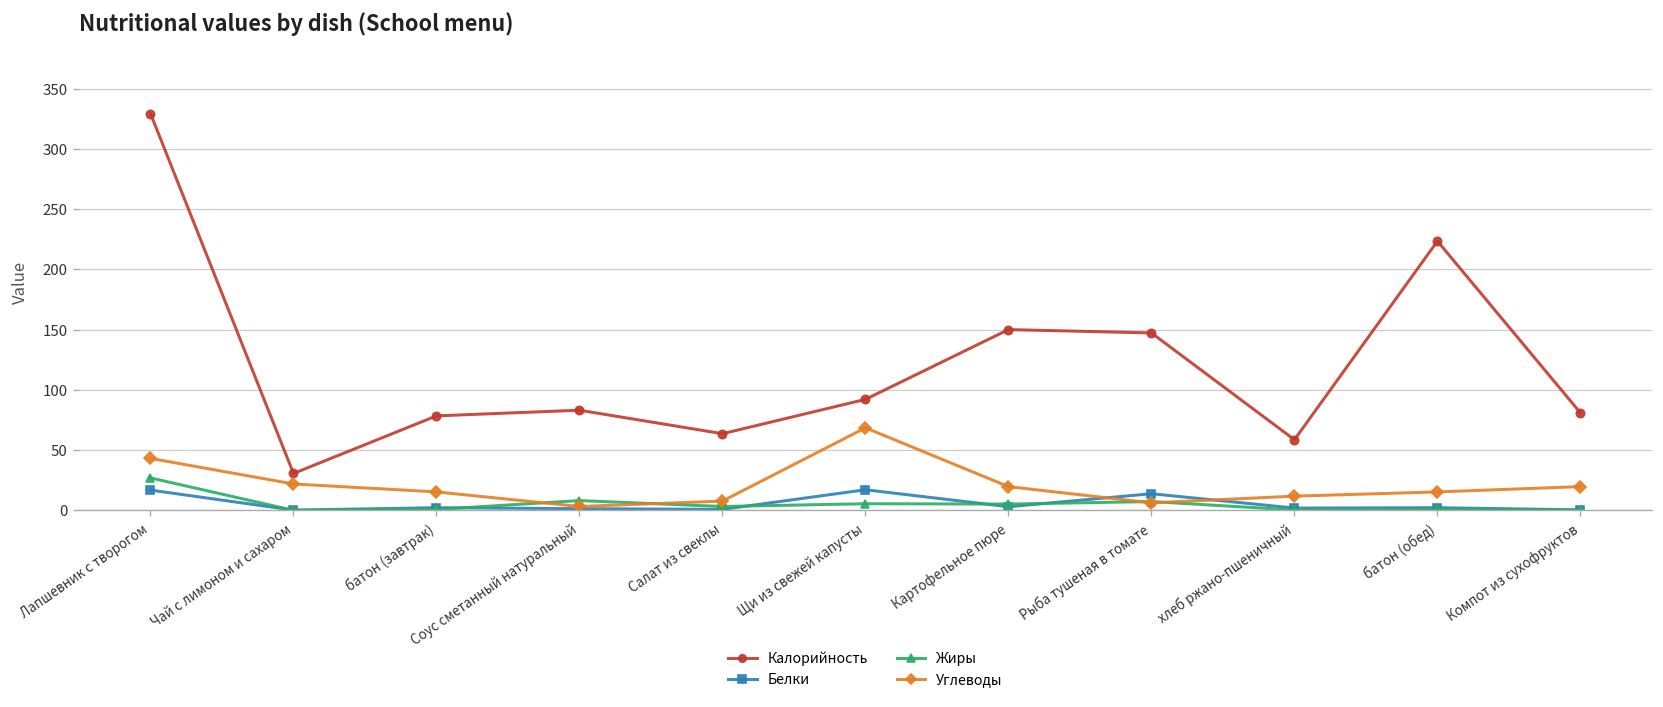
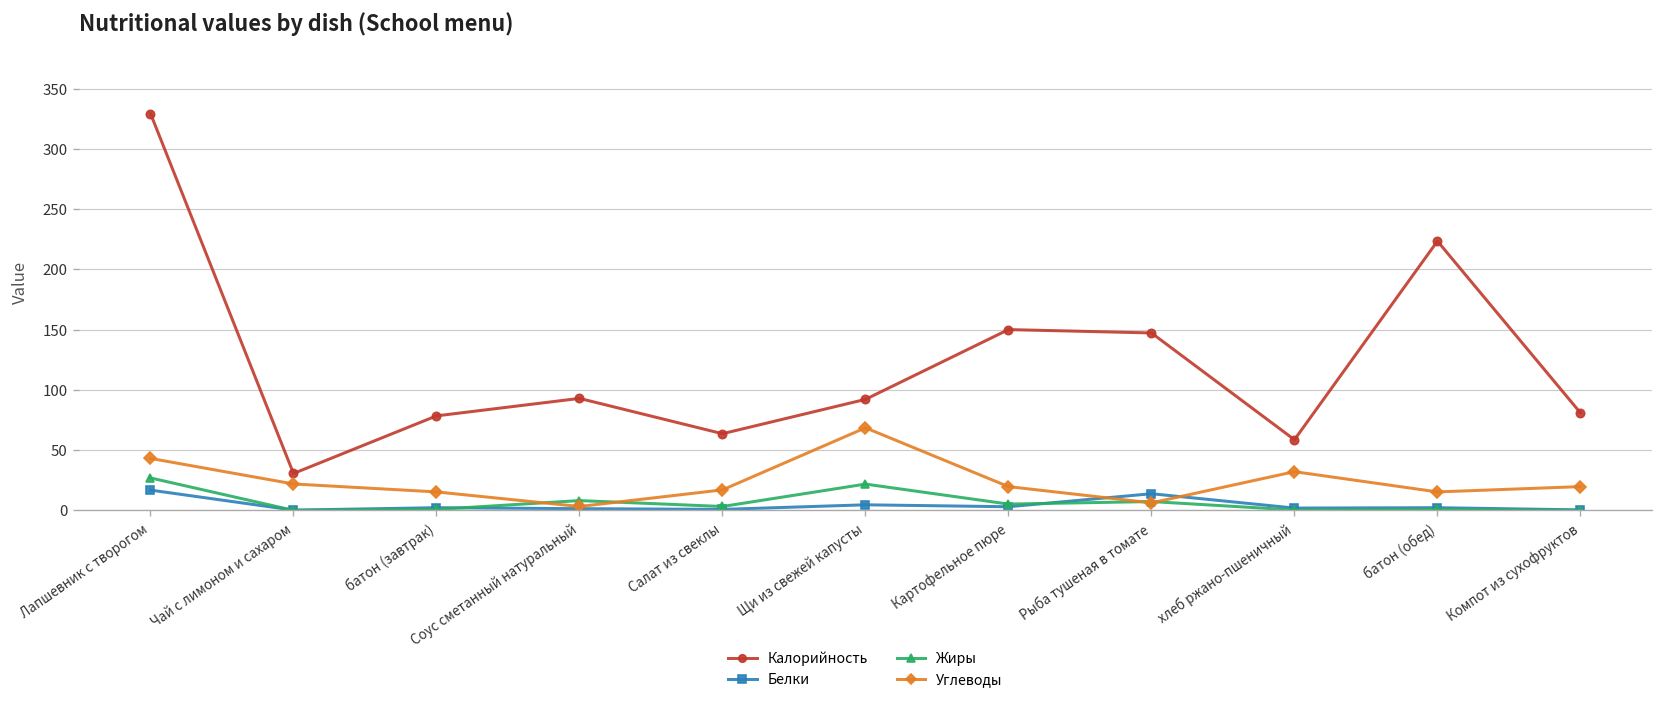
Калорийность, Соус сметанный натуральный: 83 -> 93
Углеводы, Салат из свеклы: 8 -> 17
Белки, Щи из свежей капусты: 17 -> 5
Жиры, Щи из свежей капусты: 6 -> 22
Углеводы, хлеб ржано-пшеничный: 12 -> 32
